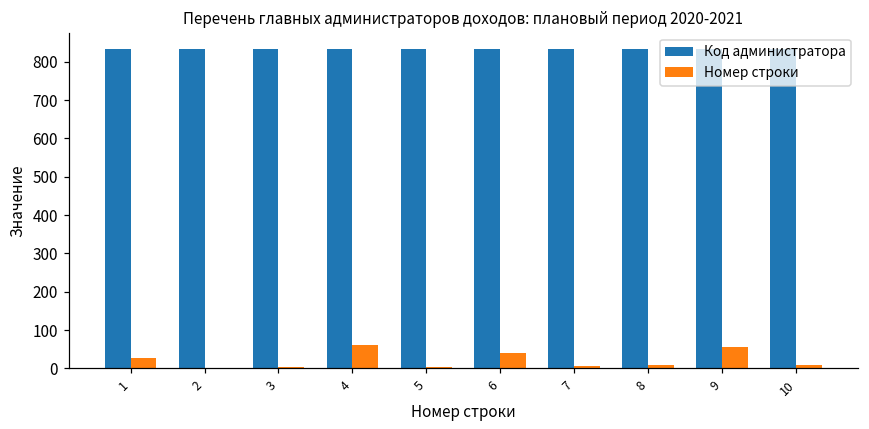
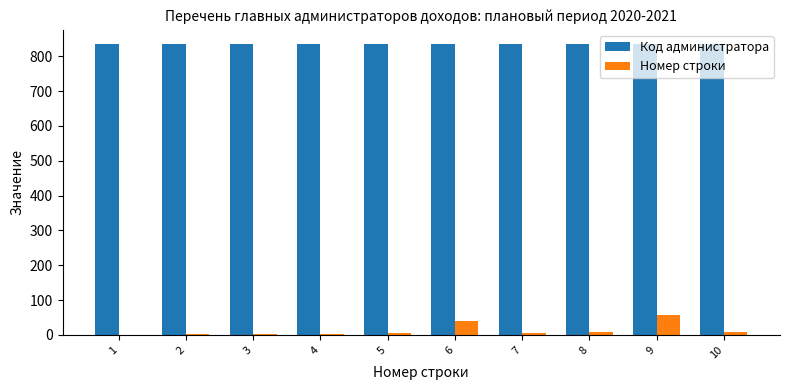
Номер строки, 1: 30 -> 0
Номер строки, 4: 60 -> 0
